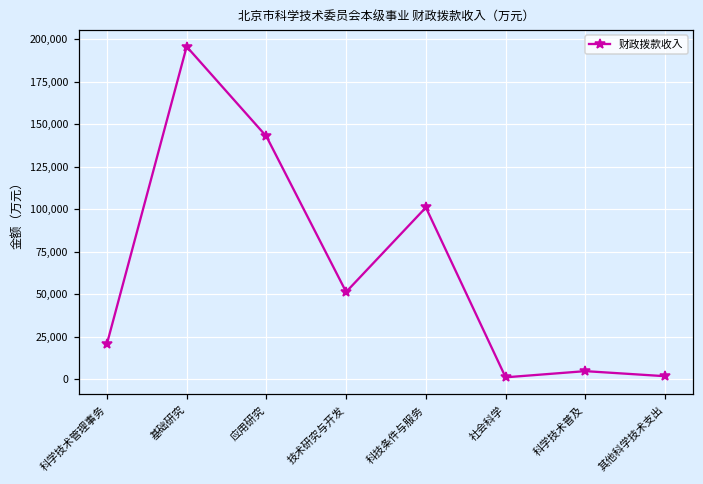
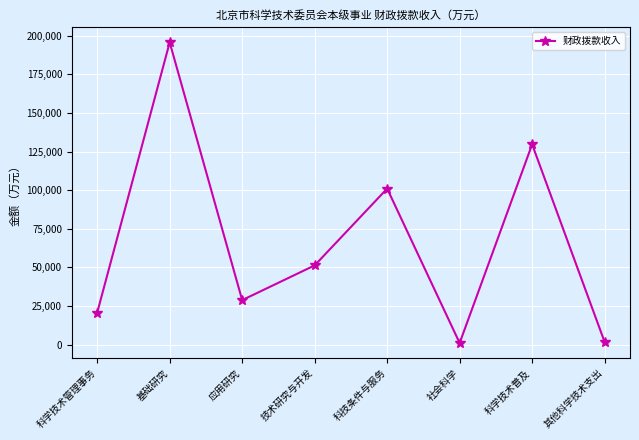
应用研究: 143,000 -> 29,000
科学技术普及: 5,000 -> 130,000
